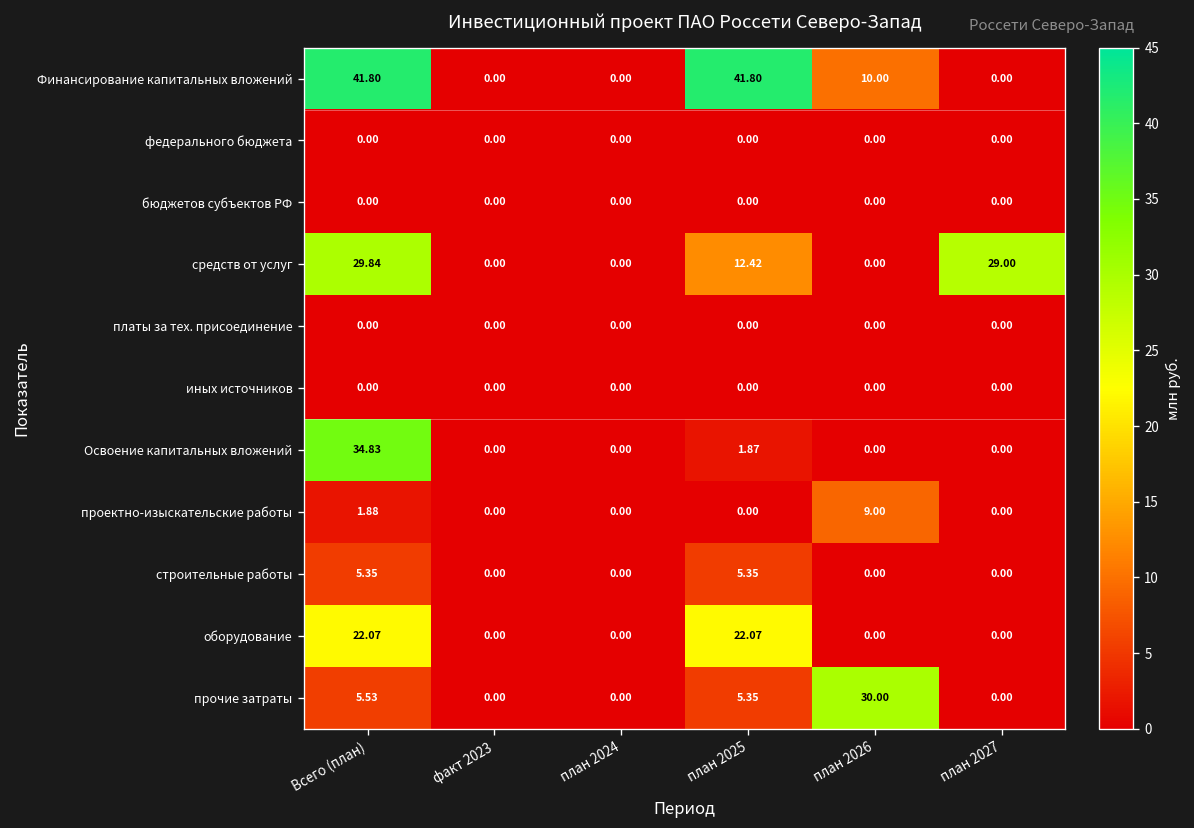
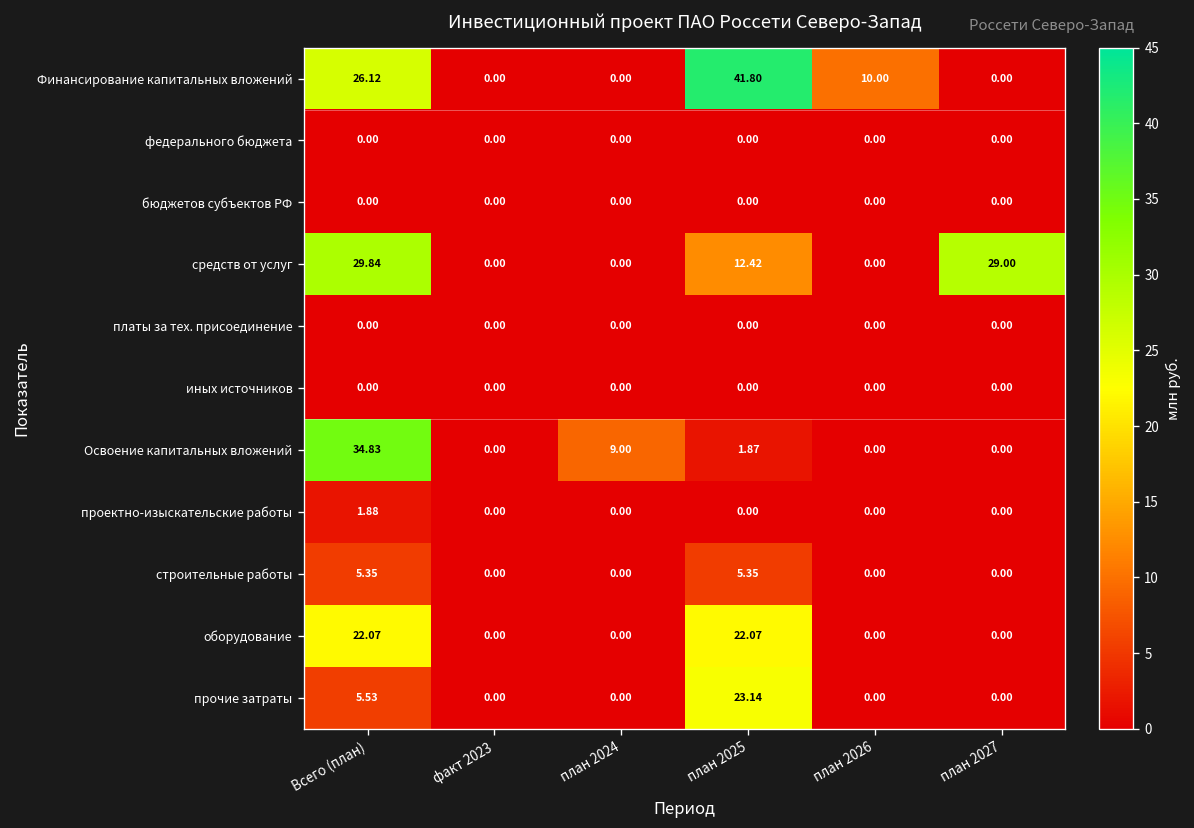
Финансирование капитальных вложений, Всего (план): 41.80 -> 26.12
Освоение капитальных вложений, план 2024: 0.00 -> 9.00
проектно-изыскательские работы, план 2026: 9.00 -> 0.00
прочие затраты, план 2025: 5.35 -> 23.14
прочие затраты, план 2026: 30.00 -> 0.00
